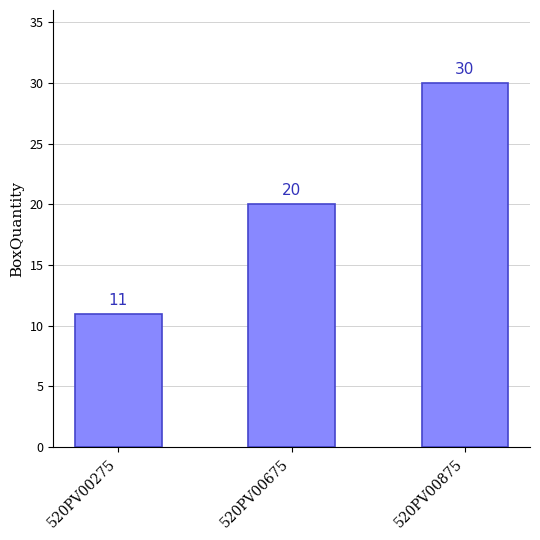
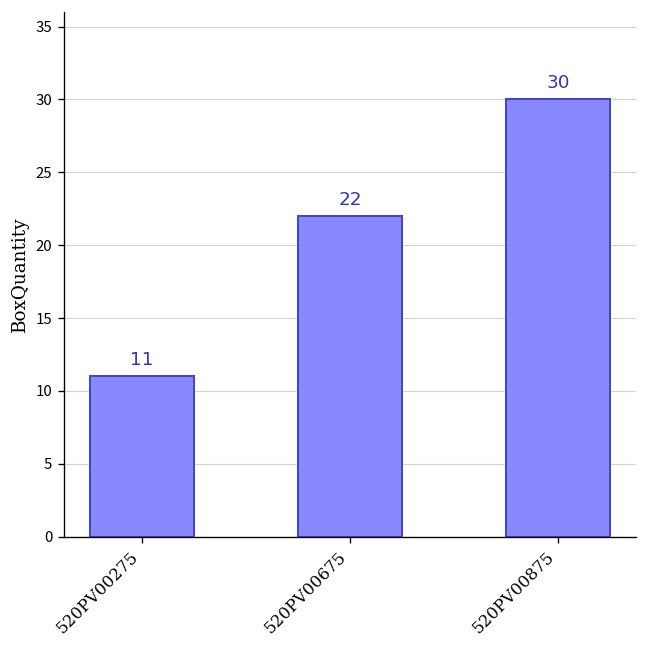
520PV00675: 20 -> 22
